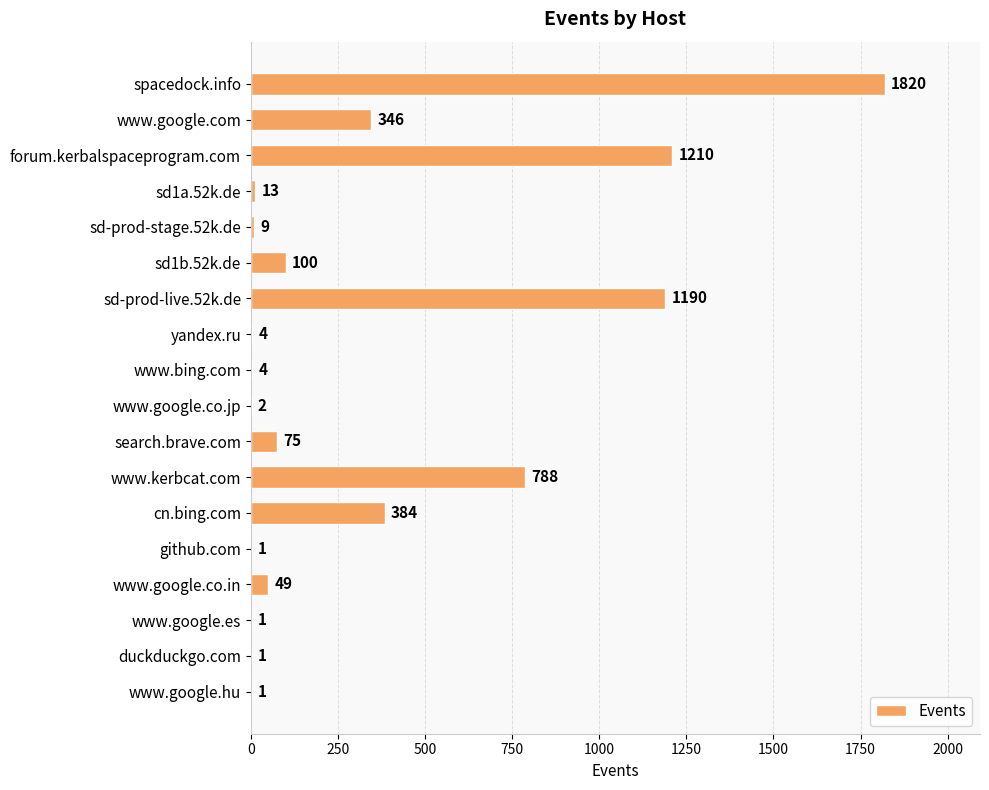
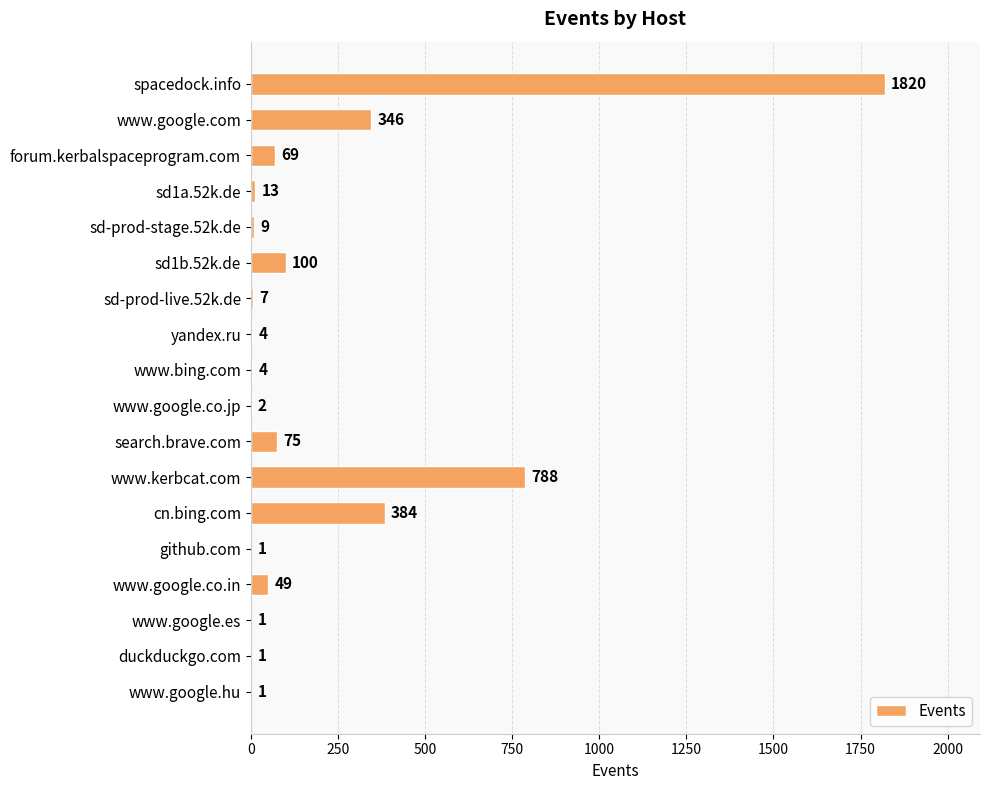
forum.kerbalspaceprogram.com: 1210 -> 69
sd-prod-live.52k.de: 1190 -> 7
